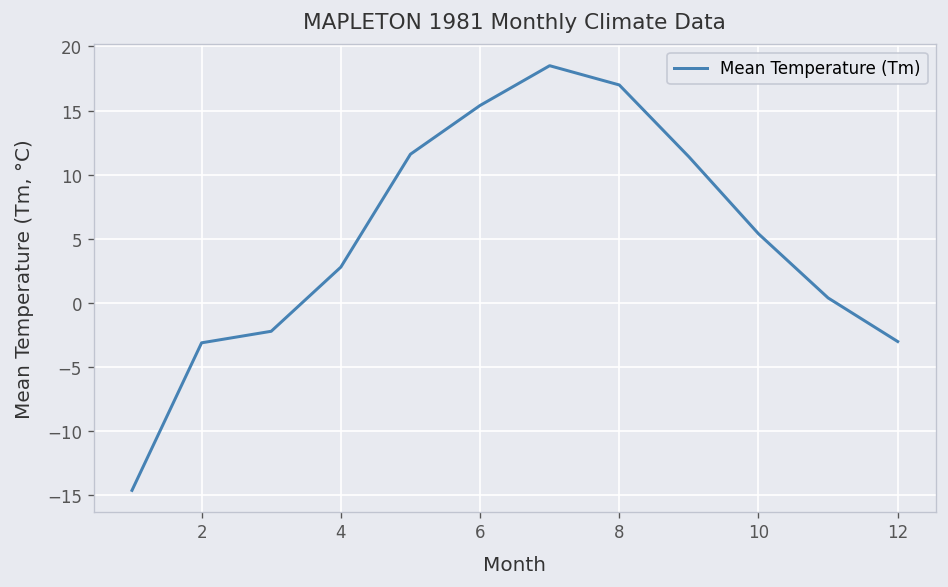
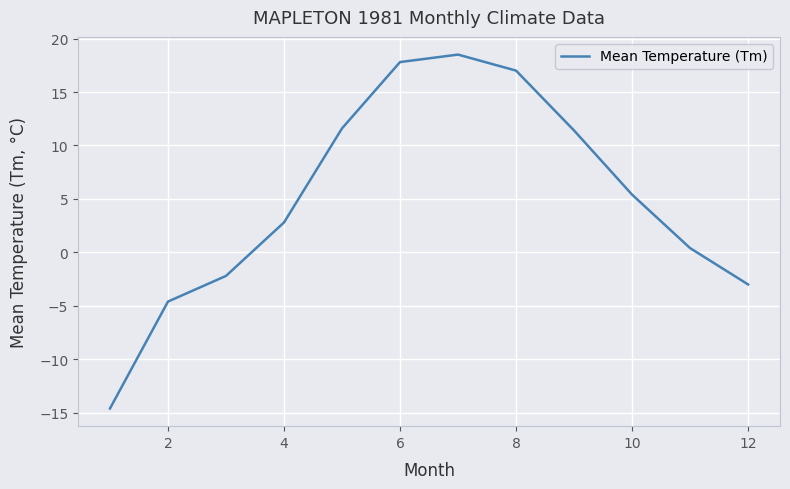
2: -3.1 -> -4.6
6: 15.4 -> 17.8
